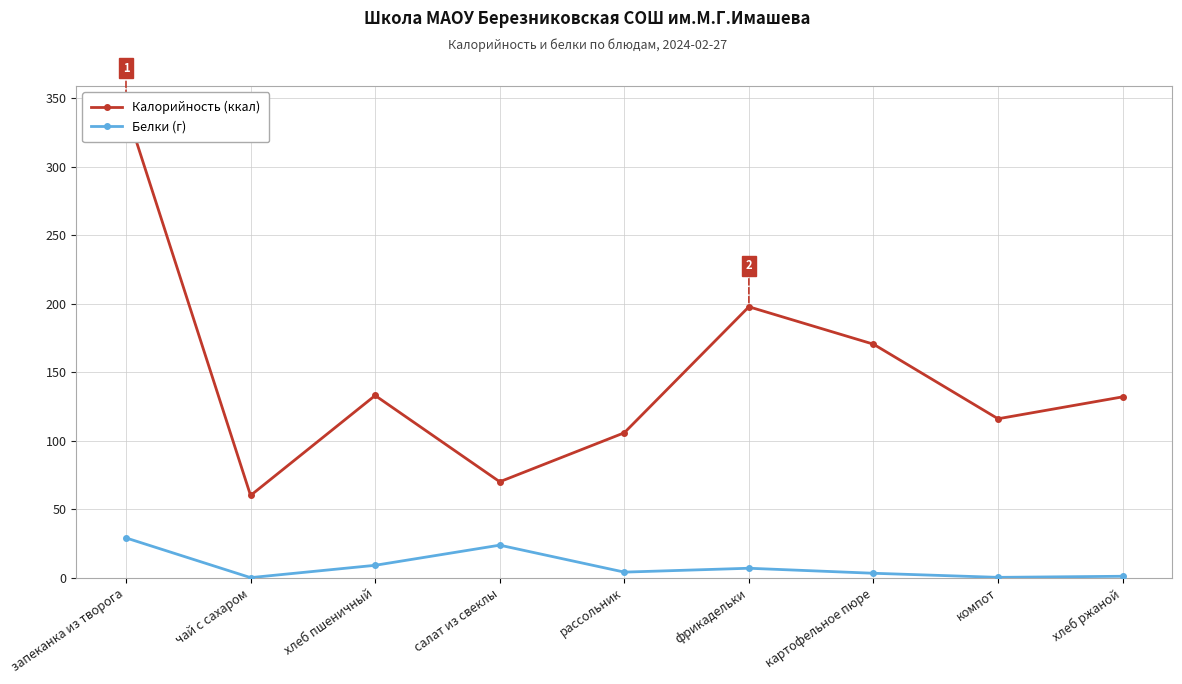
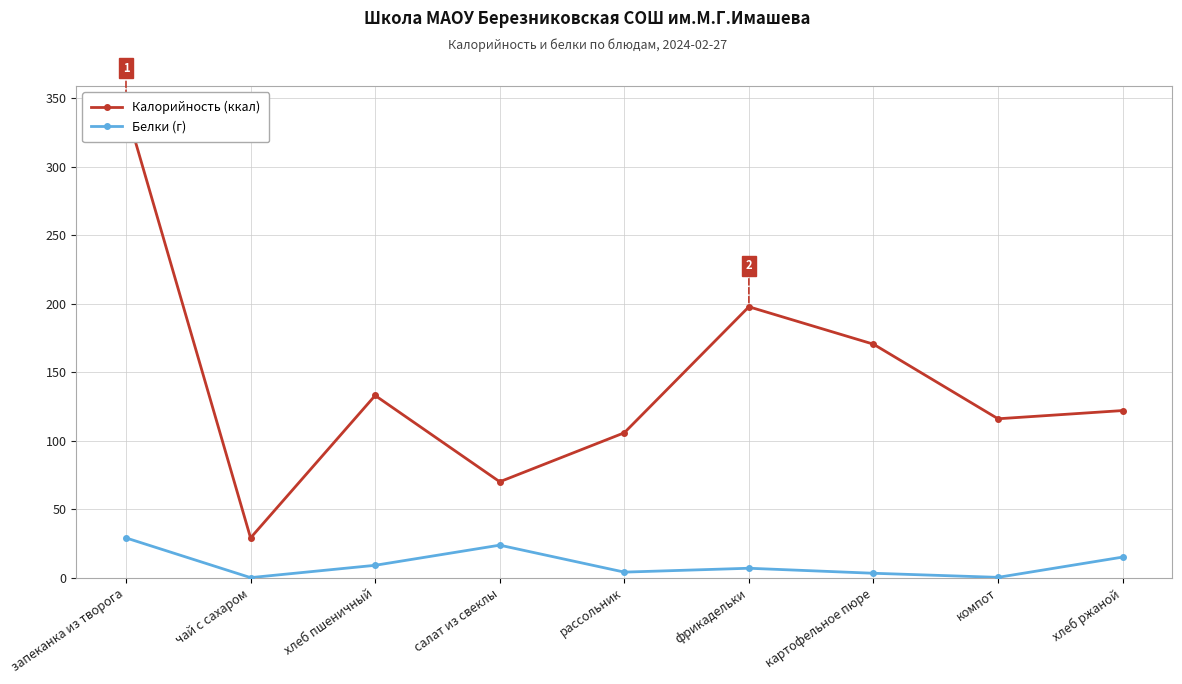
Калорийность (ккал), чай с сахаром: 60 -> 29
Калорийность (ккал), хлеб ржаной: 132 -> 122
Белки (г), хлеб ржаной: 1 -> 15
